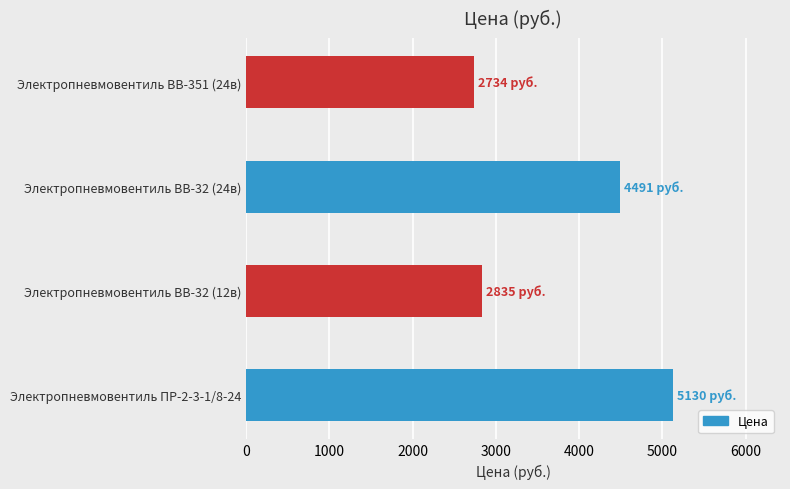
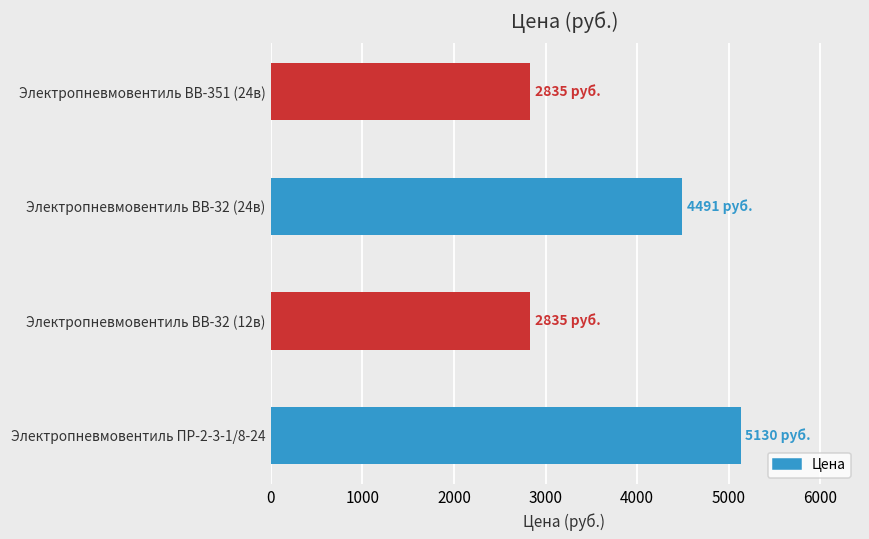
Электропневмовентиль ВВ-351 (24в): 2734 -> 2835
